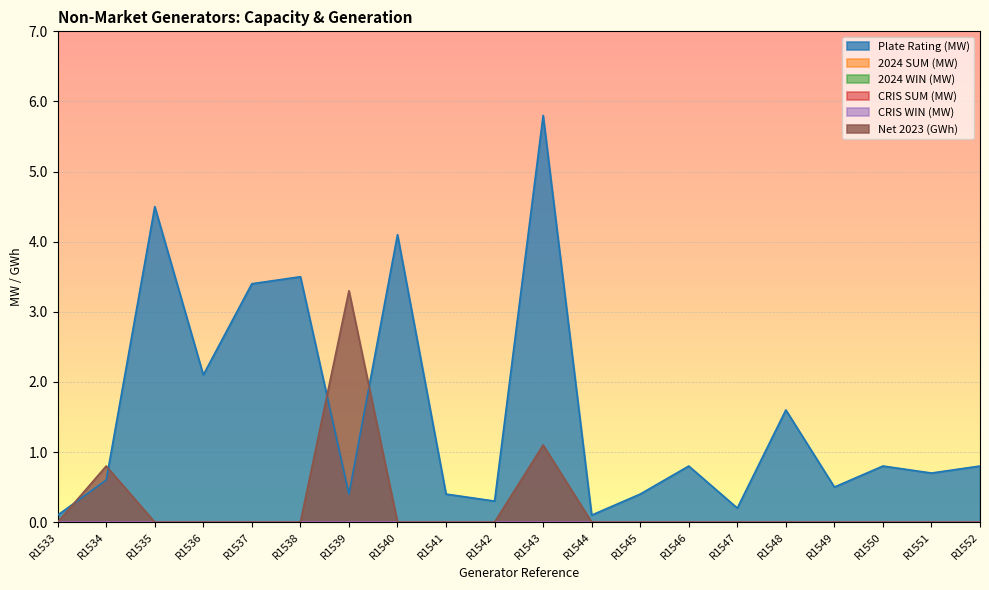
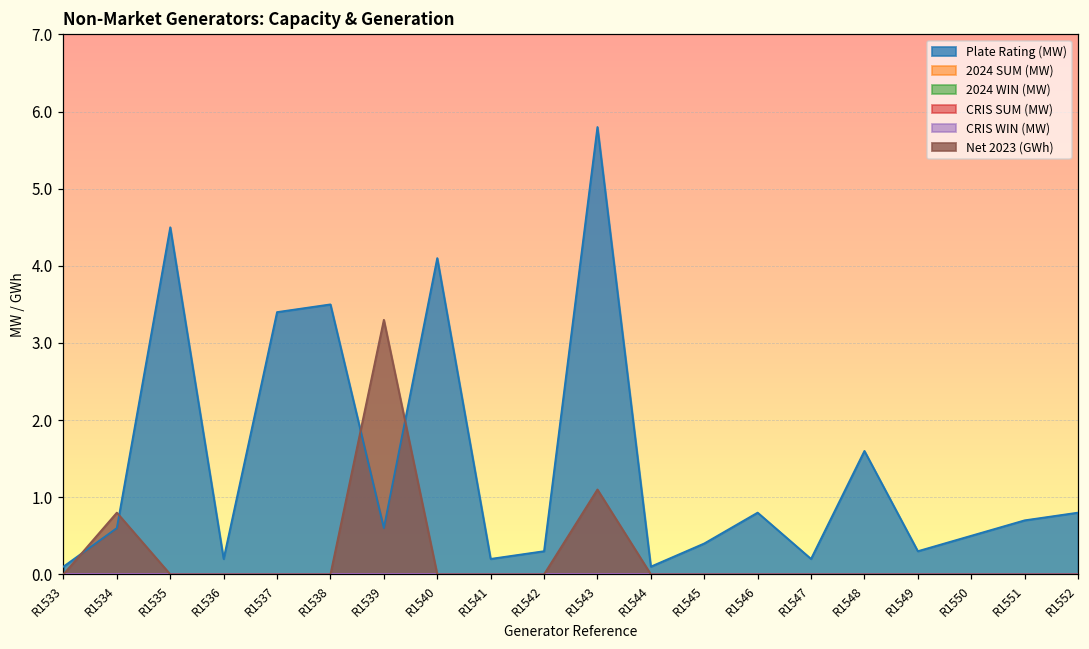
Plate Rating (MW), R1536: 2.1 -> 0.2
Plate Rating (MW), R1539: 0.4 -> 0.6
Plate Rating (MW), R1541: 0.4 -> 0.2
Plate Rating (MW), R1549: 0.5 -> 0.3
Plate Rating (MW), R1550: 0.8 -> 0.5
